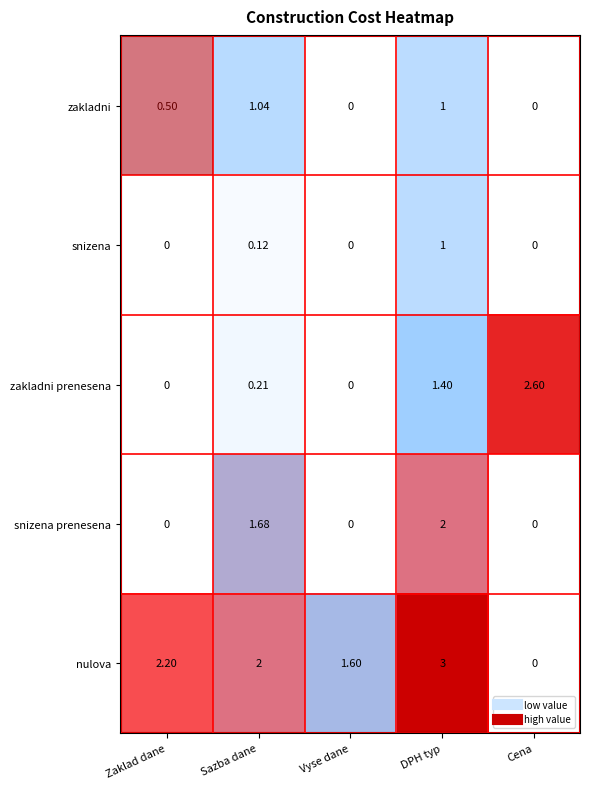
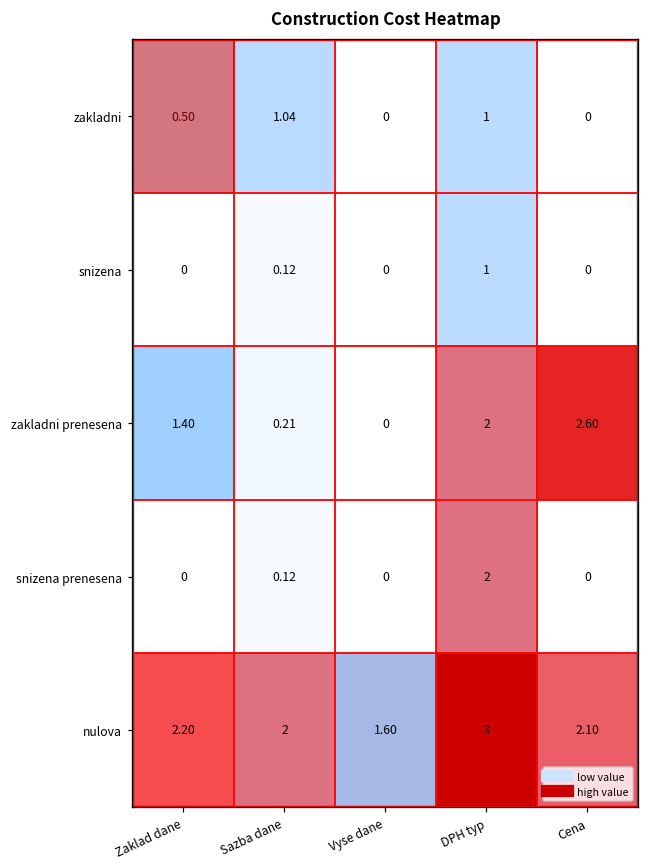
zakladni prenesena, Zaklad dane: 0 -> 1.40
zakladni prenesena, DPH typ: 1.40 -> 2
snizena prenesena, Sazba dane: 1.68 -> 0.12
nulova, Cena: 0 -> 2.10
